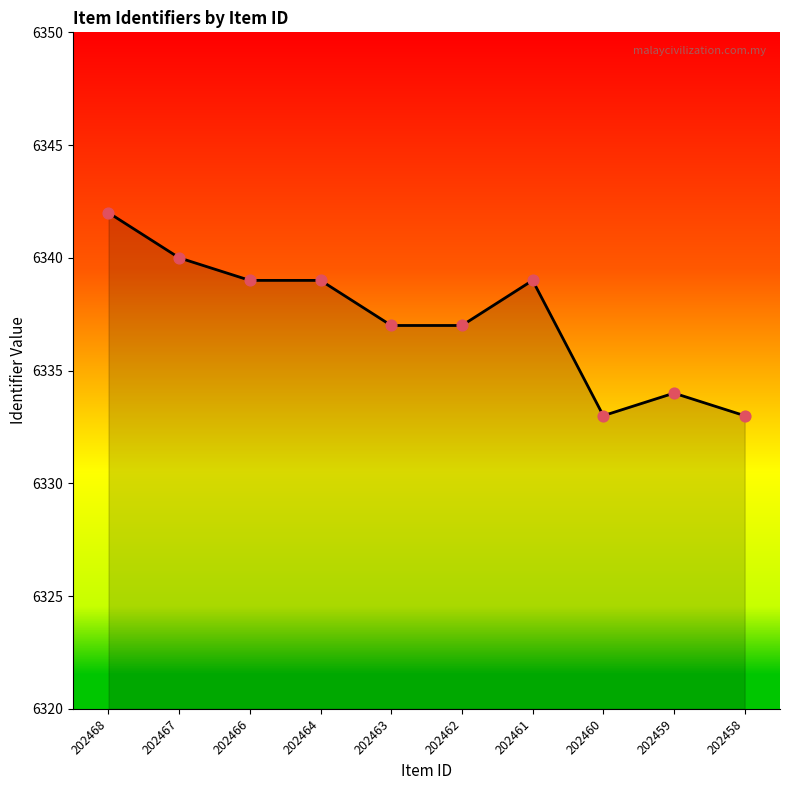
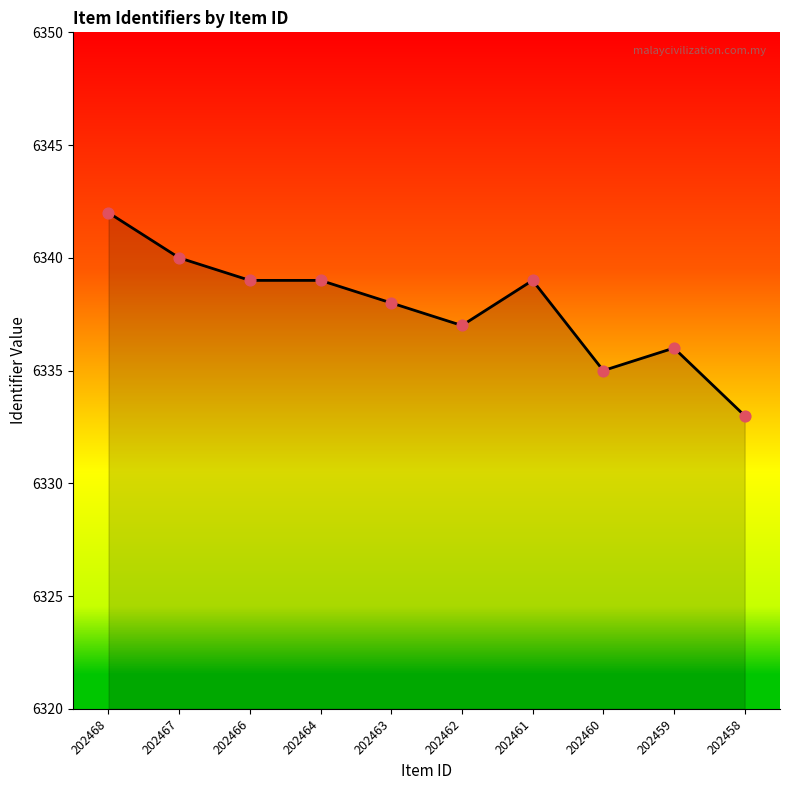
202463: 6337 -> 6338
202460: 6333 -> 6335
202459: 6334 -> 6336
